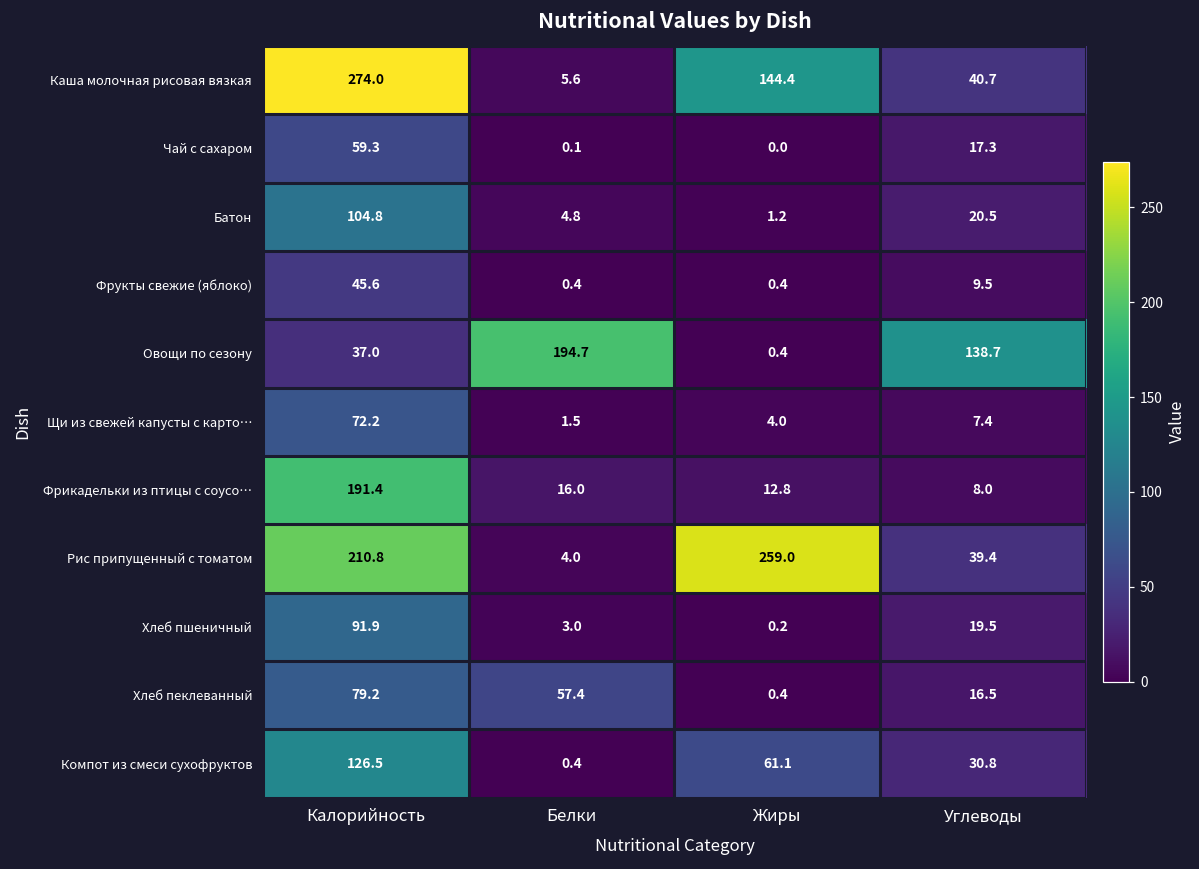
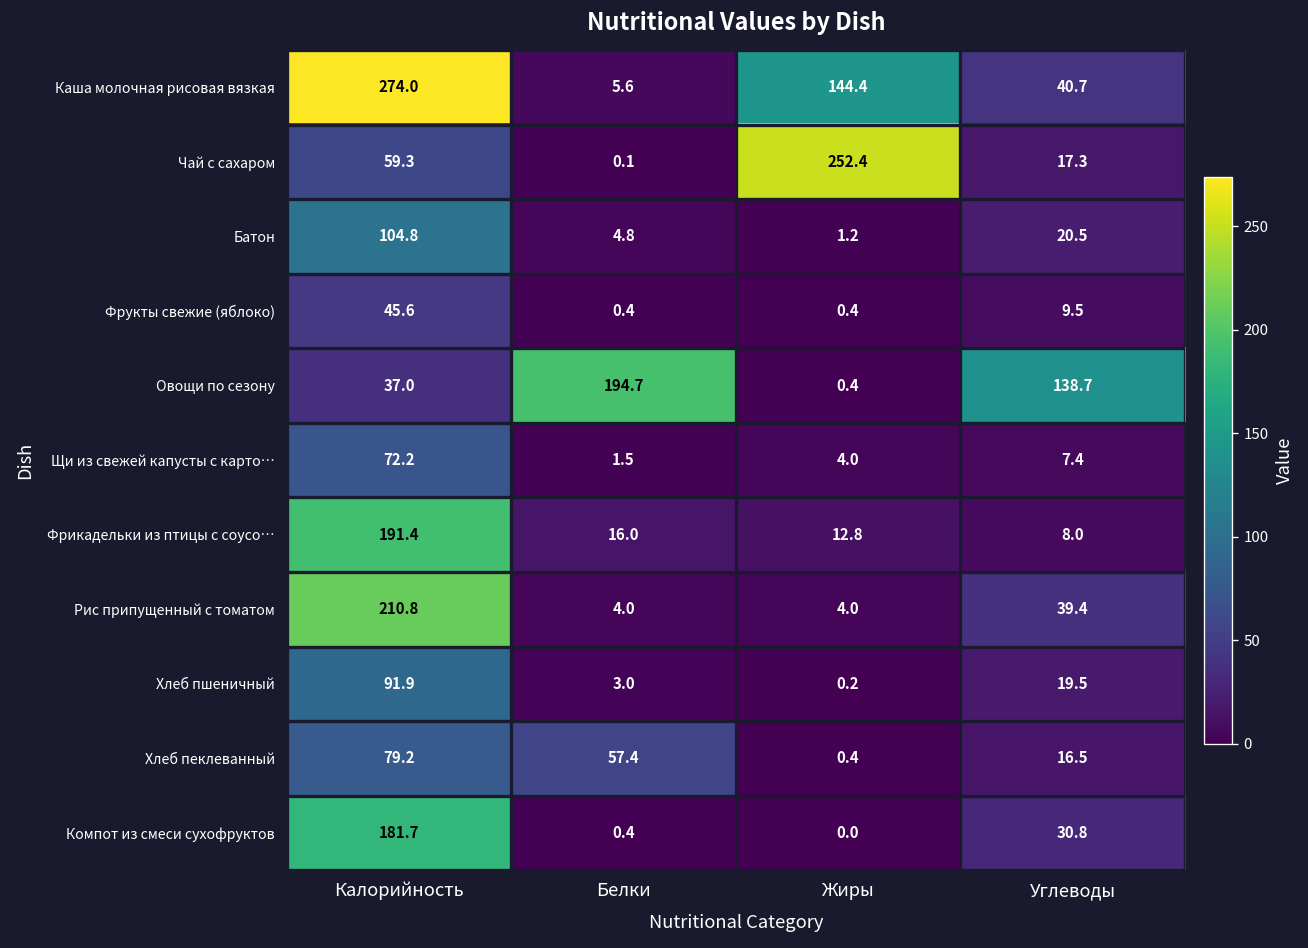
Чай с сахаром, Жиры: 0.0 -> 252.4
Рис припущенный с томатом, Жиры: 259.0 -> 4.0
Компот из смеси сухофруктов, Калорийность: 126.5 -> 181.7
Компот из смеси сухофруктов, Жиры: 61.1 -> 0.0
